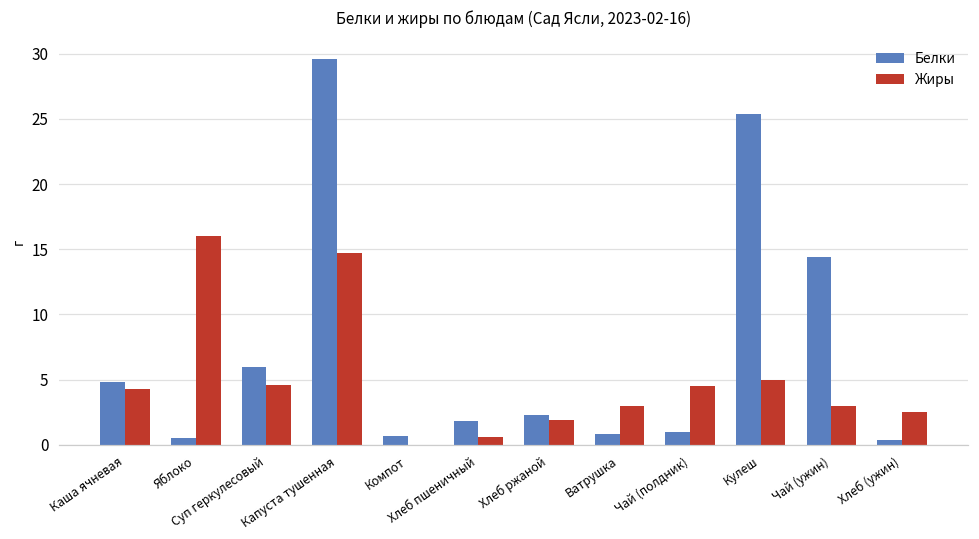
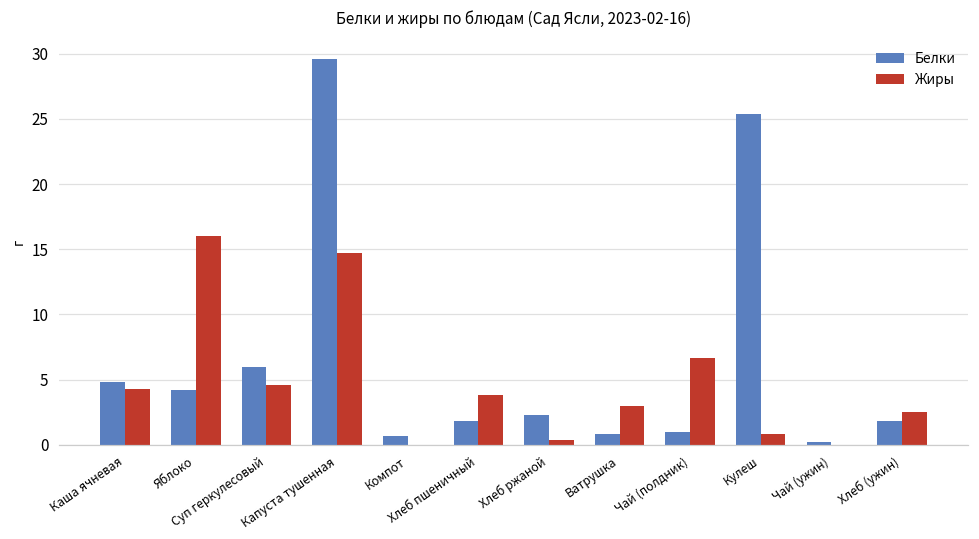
Белки, Яблоко: 0.5 -> 4.2
Жиры, Хлеб пшеничный: 0.6 -> 3.8
Жиры, Хлеб ржаной: 1.9 -> 0.4
Жиры, Чай (полдник): 4.5 -> 6.7
Жиры, Кулеш: 5.0 -> 0.8
Белки, Чай (ужин): 14.4 -> 0.2
Жиры, Чай (ужин): 3 -> 0
Белки, Хлеб (ужин): 0.4 -> 1.8
